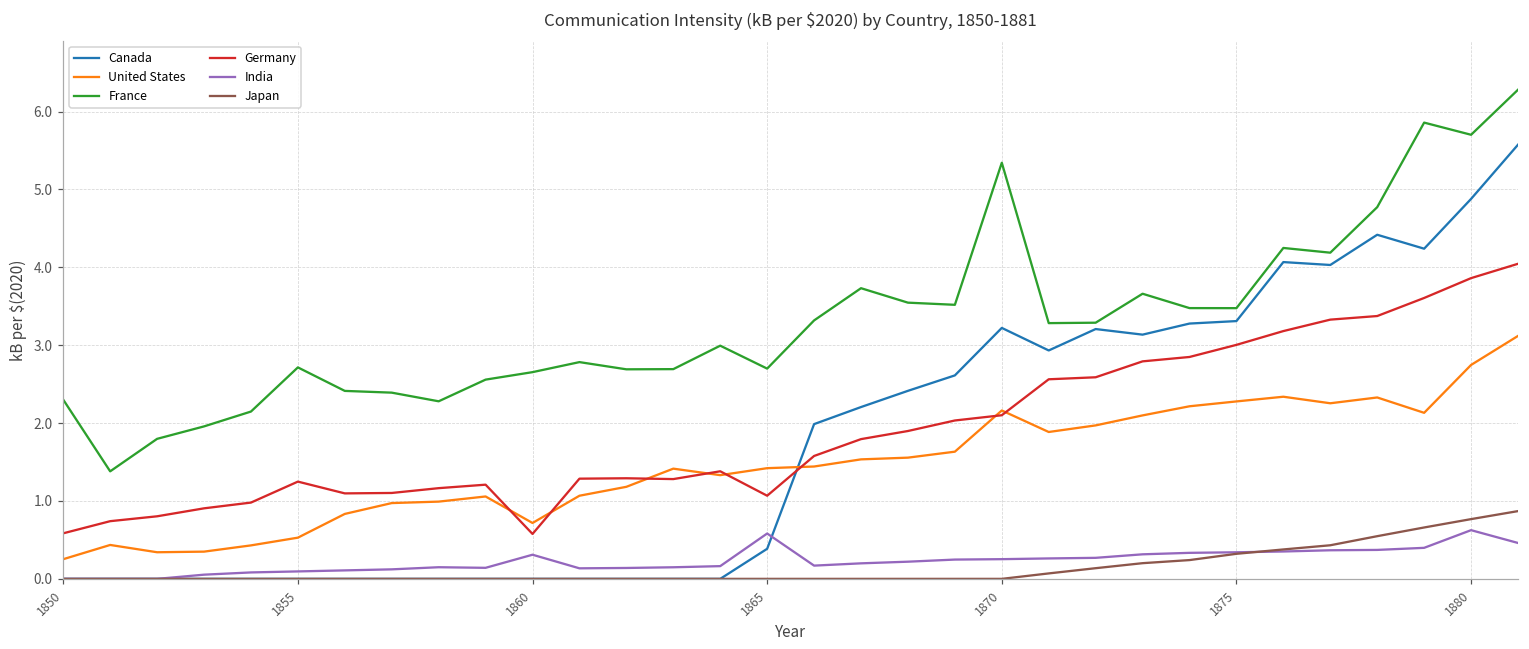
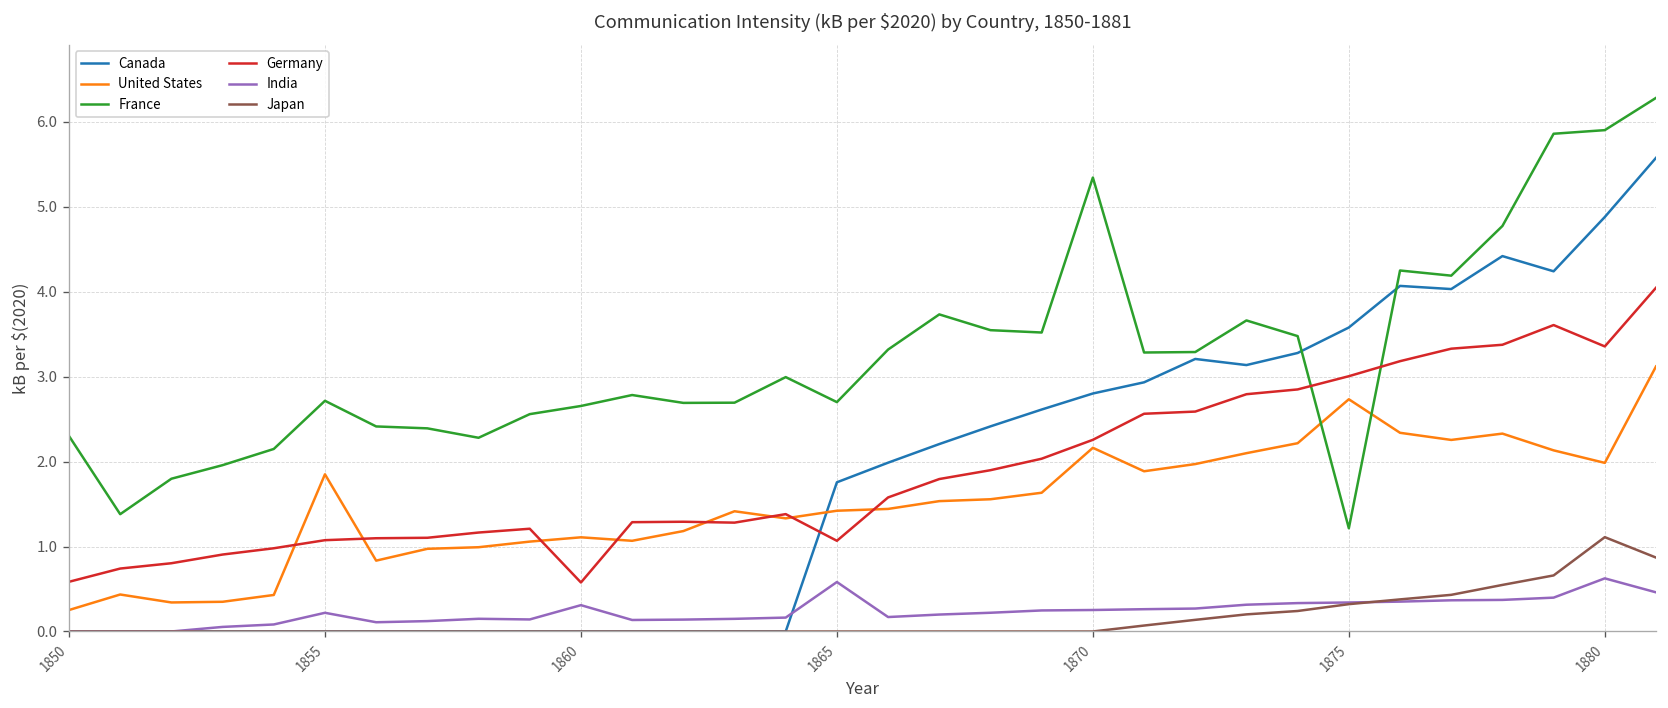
United States, 1855: 0.5 -> 1.8
Germany, 1855: 1.2 -> 1.1
India, 1855: 0.1 -> 0.2
United States, 1860: 0.7 -> 1.1
Canada, 1865: 0.4 -> 1.8
Canada, 1870: 3.2 -> 2.8
Germany, 1870: 2.1 -> 2.3
Canada, 1875: 3.3 -> 3.6
United States, 1875: 2.3 -> 2.7
France, 1875: 3.5 -> 1.2
United States, 1880: 2.7 -> 2.0
France, 1880: 5.7 -> 5.9
Germany, 1880: 3.9 -> 3.4
Japan, 1880: 0.8 -> 1.1
